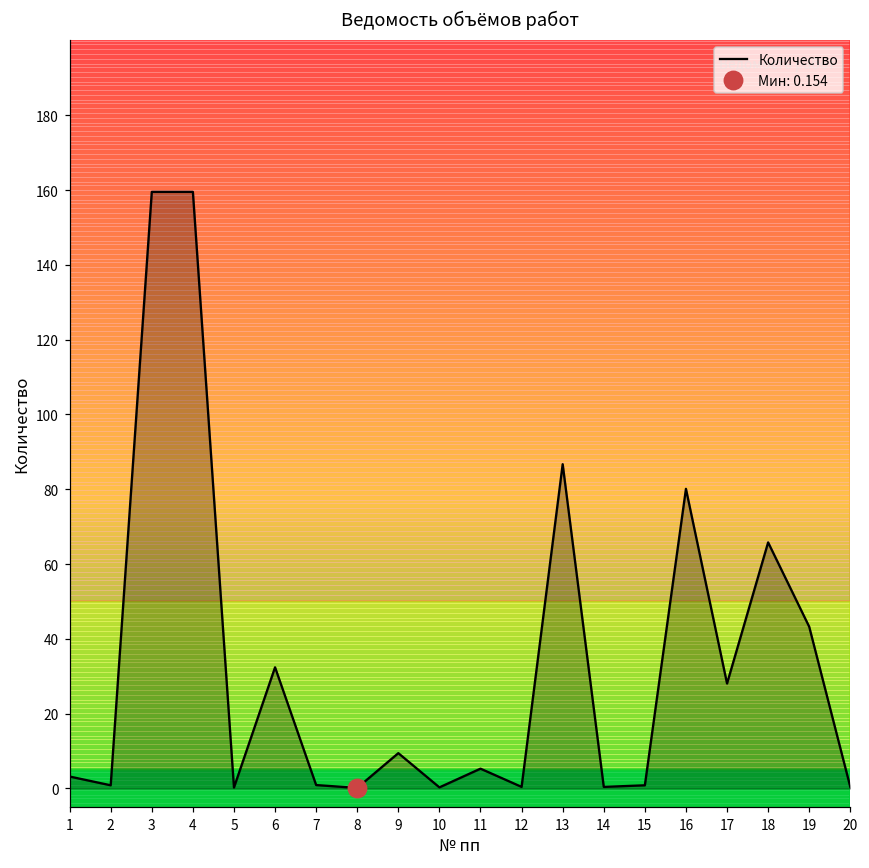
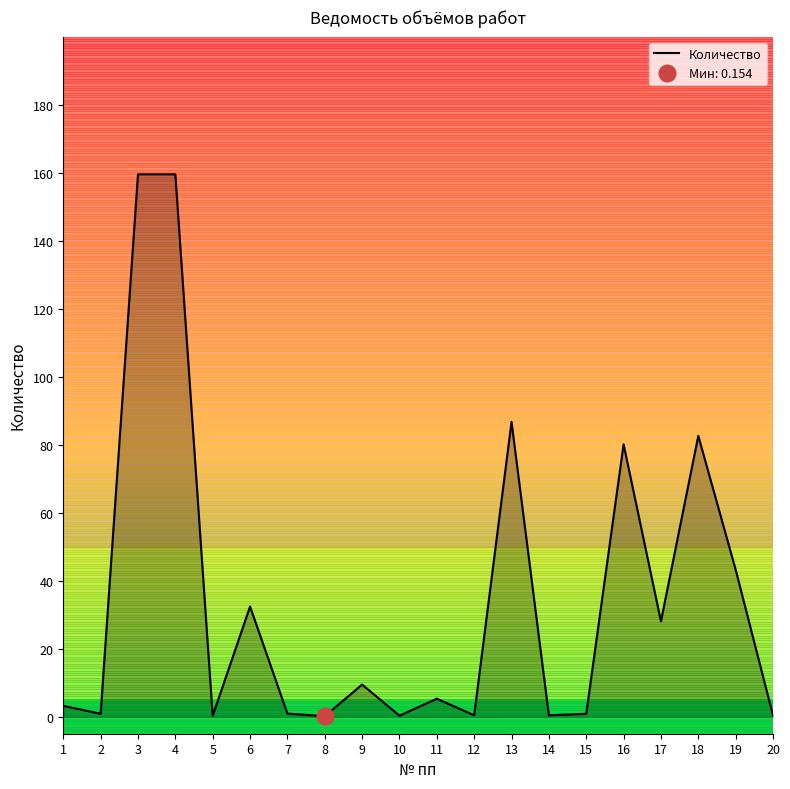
Количество, 18: 66 -> 83
